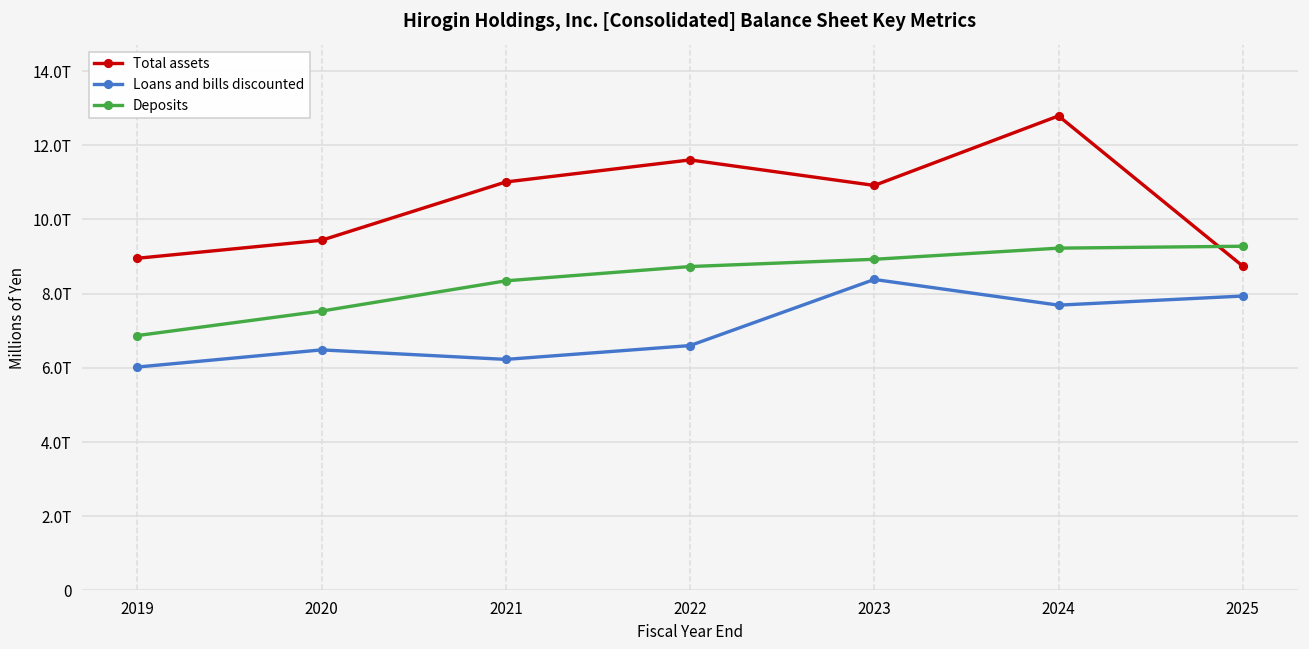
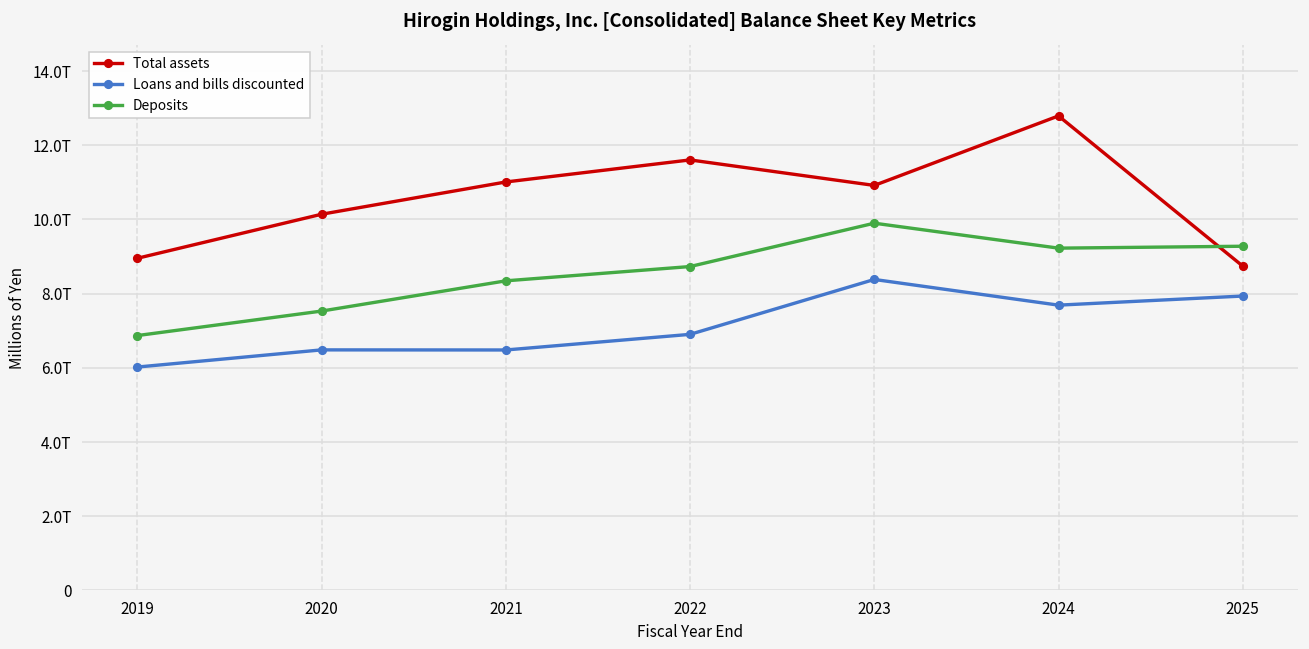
Total assets, 2020: 9.4T -> 10.1T
Loans and bills discounted, 2021: 6.2T -> 6.5T
Loans and bills discounted, 2022: 6.6T -> 6.9T
Deposits, 2023: 8.9T -> 9.9T
